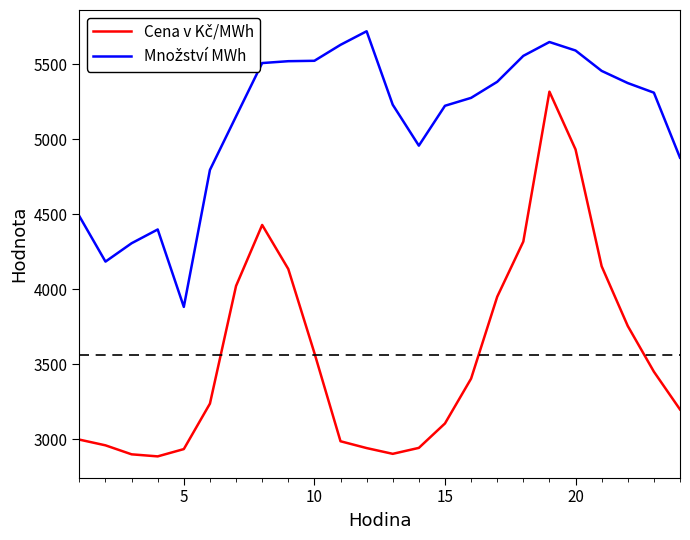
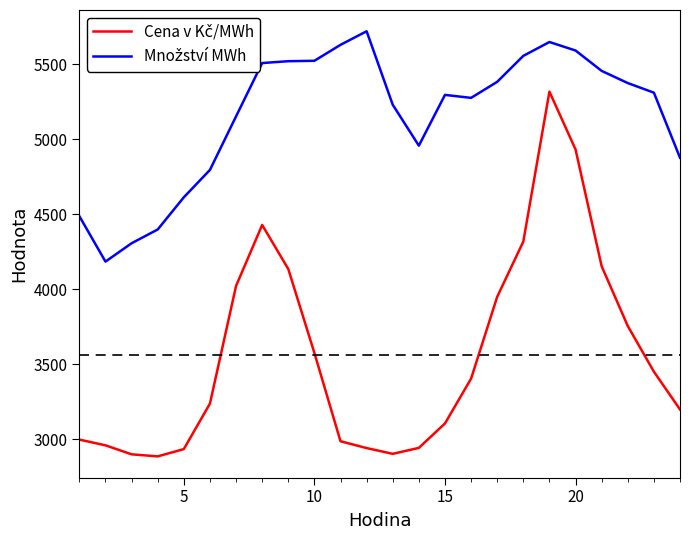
Množství MWh, 5: 3880 -> 4610
Množství MWh, 15: 5220 -> 5300
